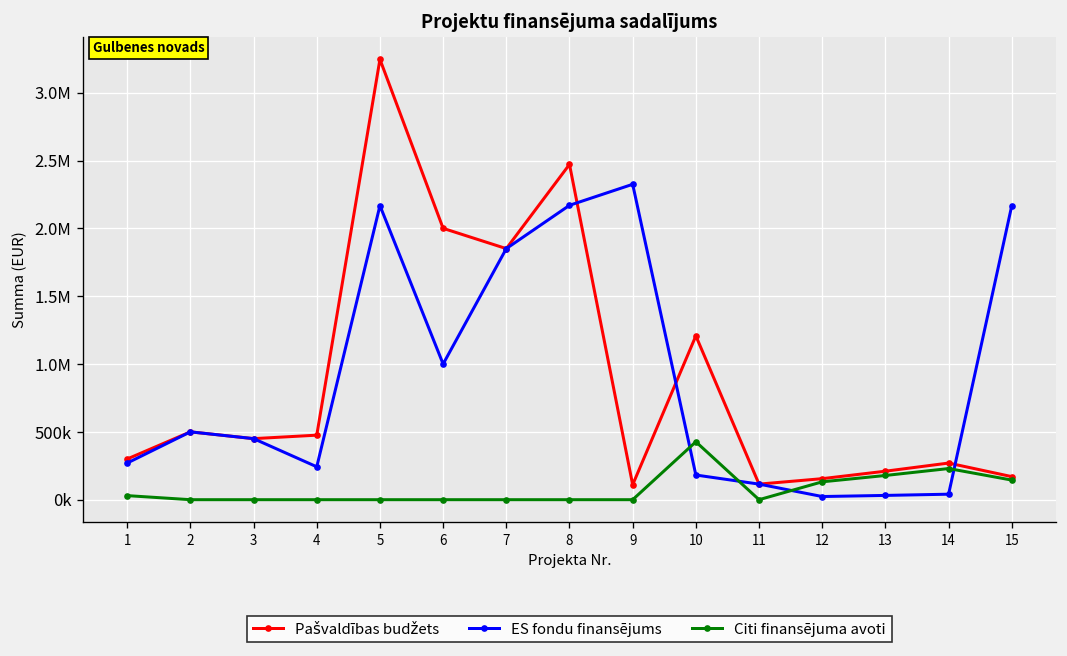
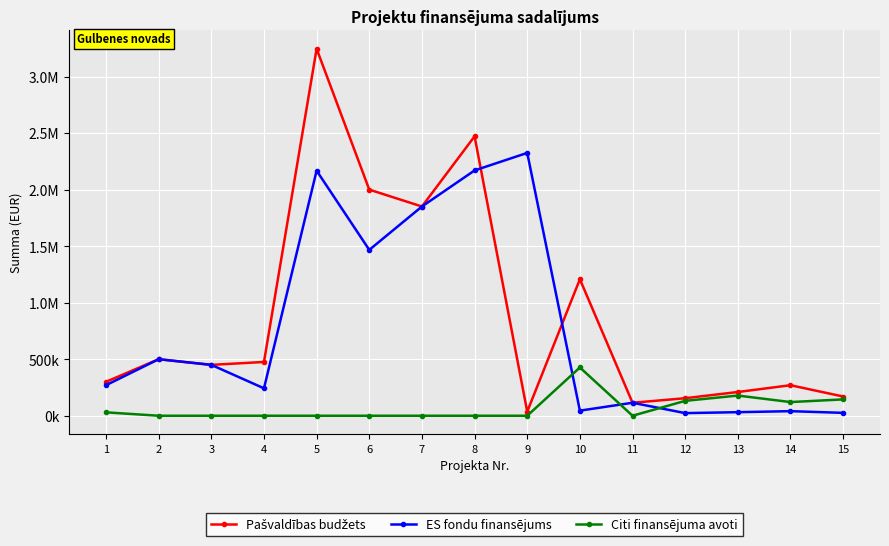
ES fondu finansējums, 6: 1000000 -> 1470000
Pašvaldības budžets, 9: 110000 -> 40000
ES fondu finansējums, 10: 180000 -> 50000
Citi finansējuma avoti, 14: 230000 -> 120000
ES fondu finansējums, 15: 2170000 -> 30000
